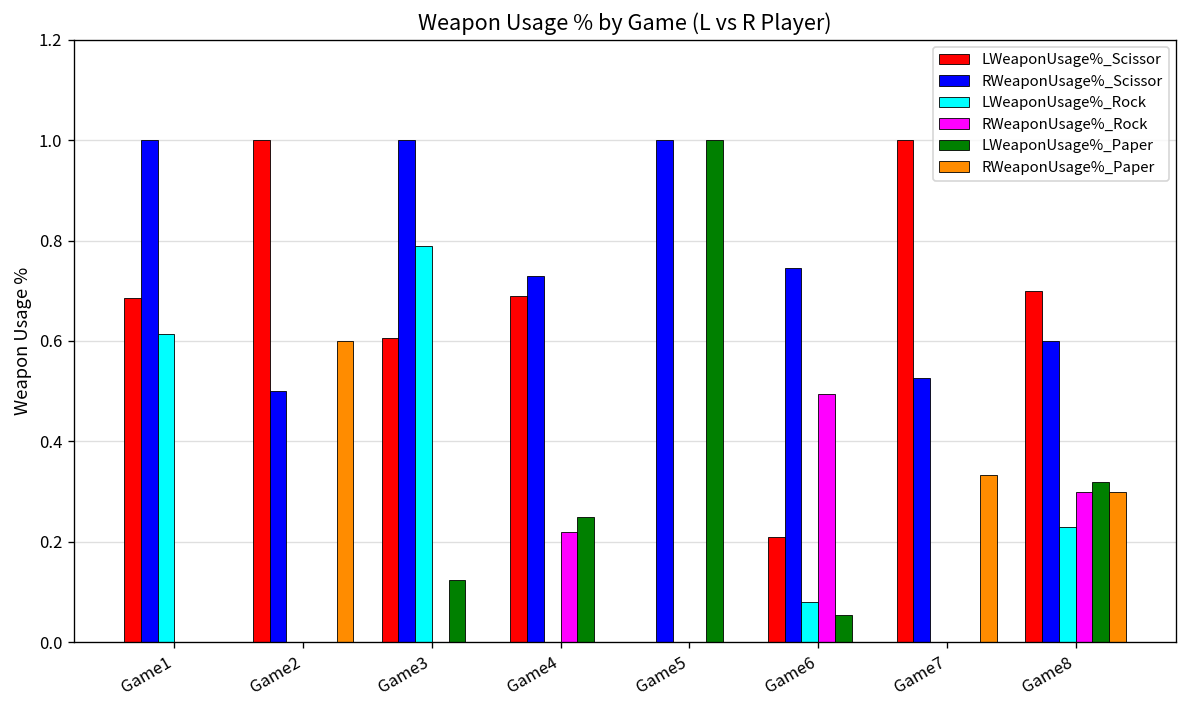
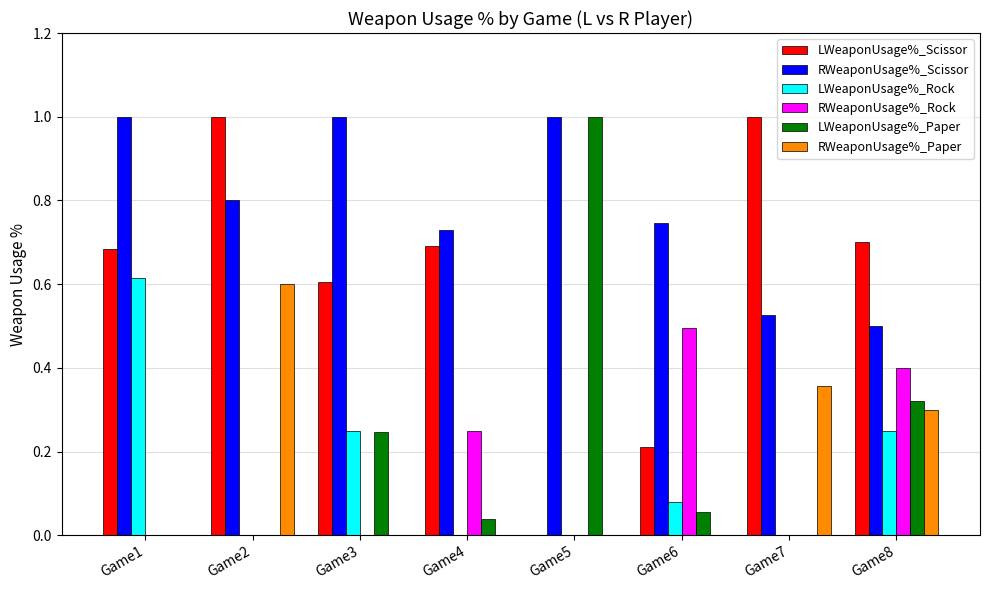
RWeaponUsage%_Scissor, Game2: 0.5 -> 0.8
LWeaponUsage%_Rock, Game3: 0.79 -> 0.25
LWeaponUsage%_Paper, Game3: 0.13 -> 0.25
RWeaponUsage%_Rock, Game4: 0.22 -> 0.25
LWeaponUsage%_Paper, Game4: 0.25 -> 0.04
RWeaponUsage%_Paper, Game7: 0.33 -> 0.36
RWeaponUsage%_Scissor, Game8: 0.6 -> 0.5
LWeaponUsage%_Rock, Game8: 0.23 -> 0.25
RWeaponUsage%_Rock, Game8: 0.3 -> 0.4
